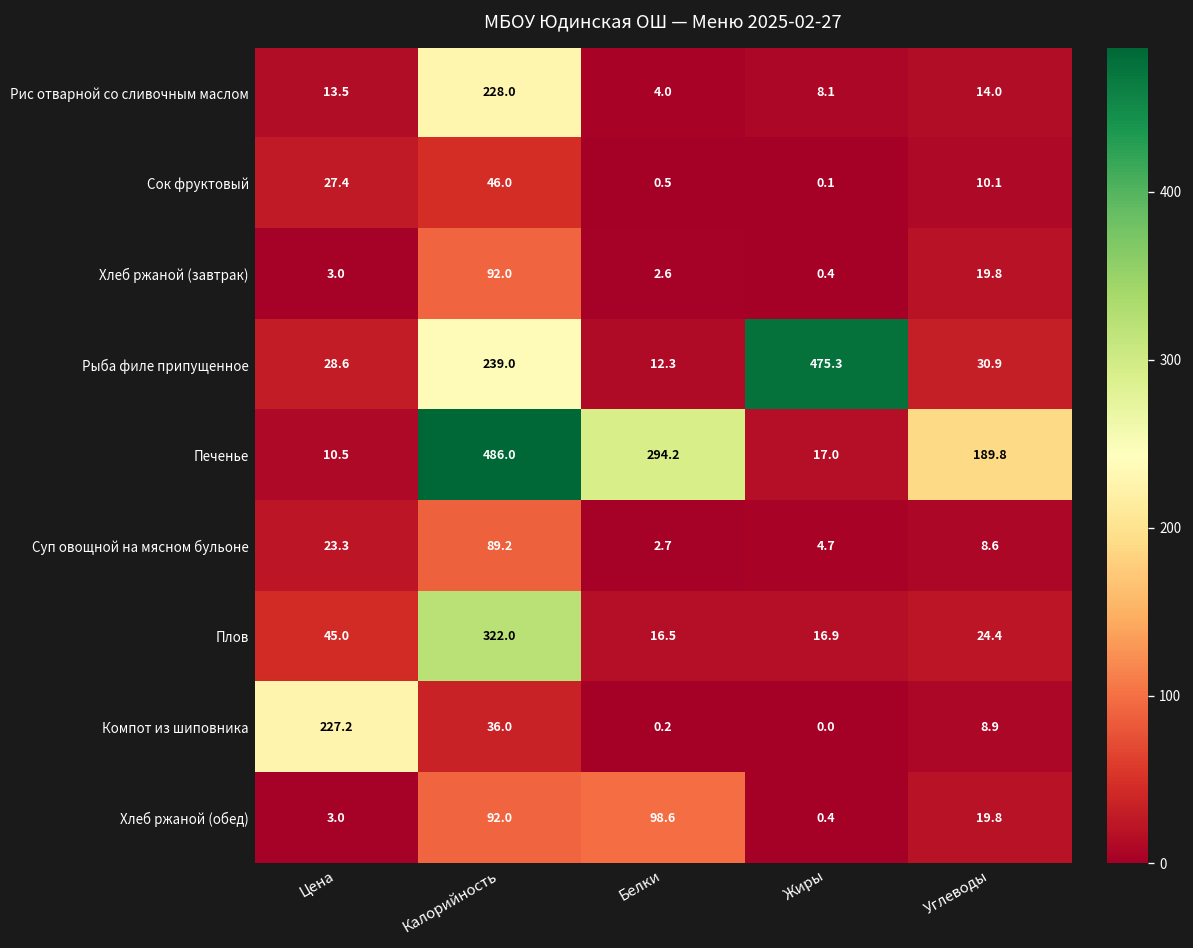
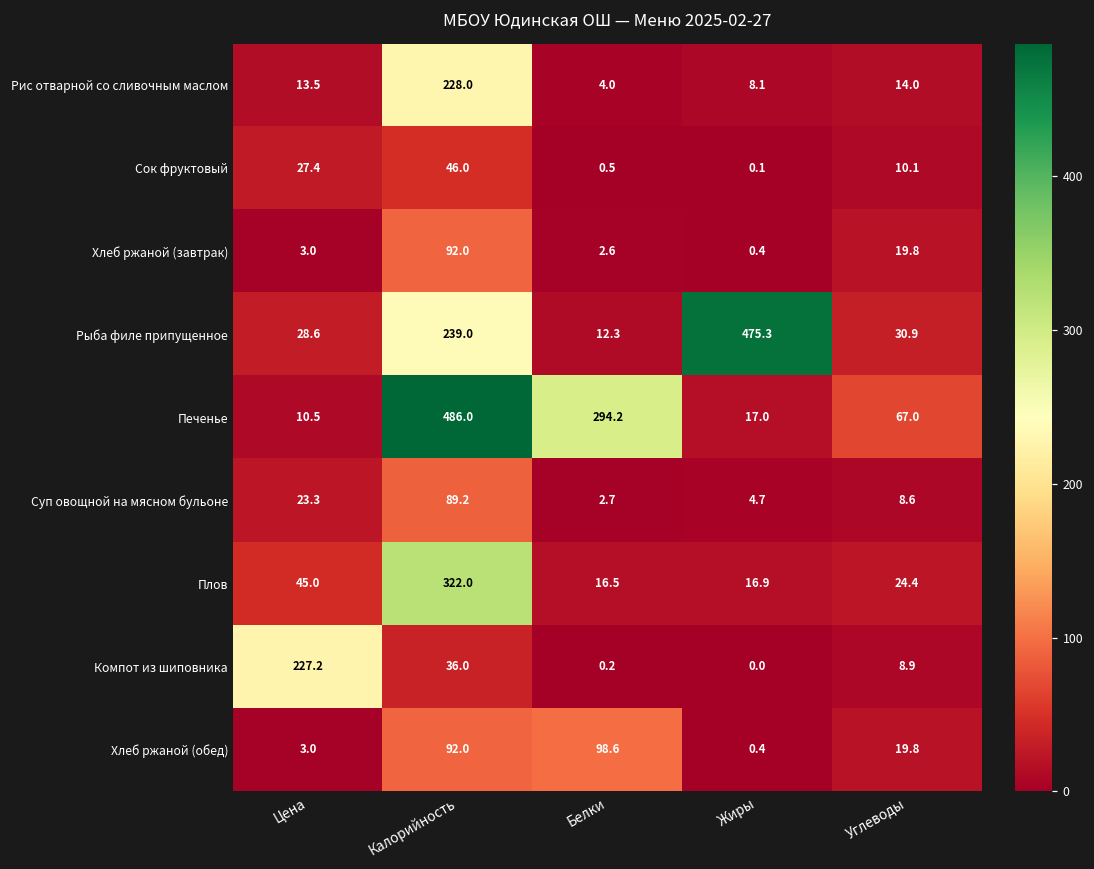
Печенье, Углеводы: 189.8 -> 67.0
